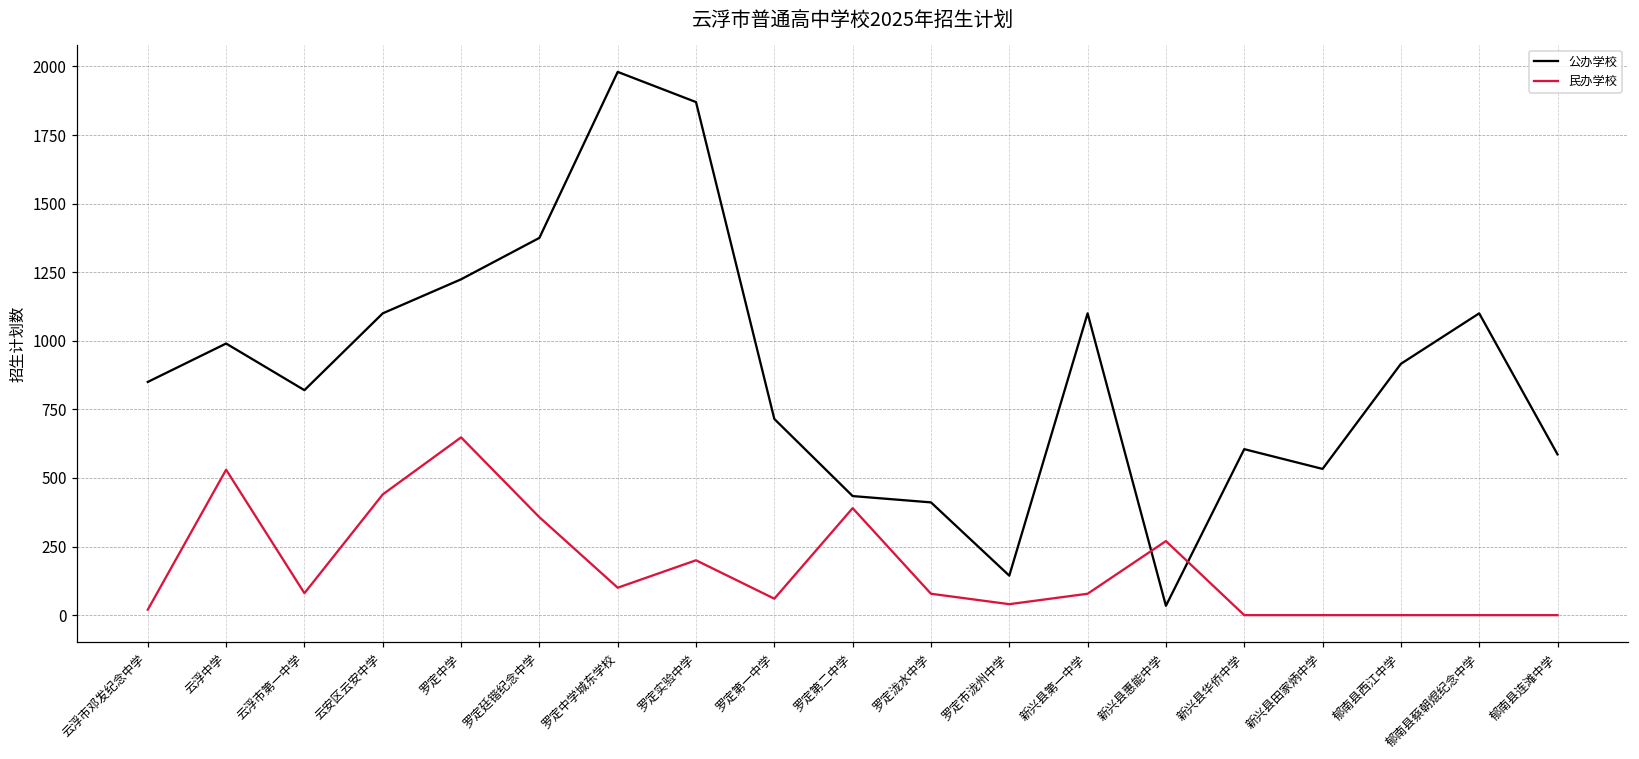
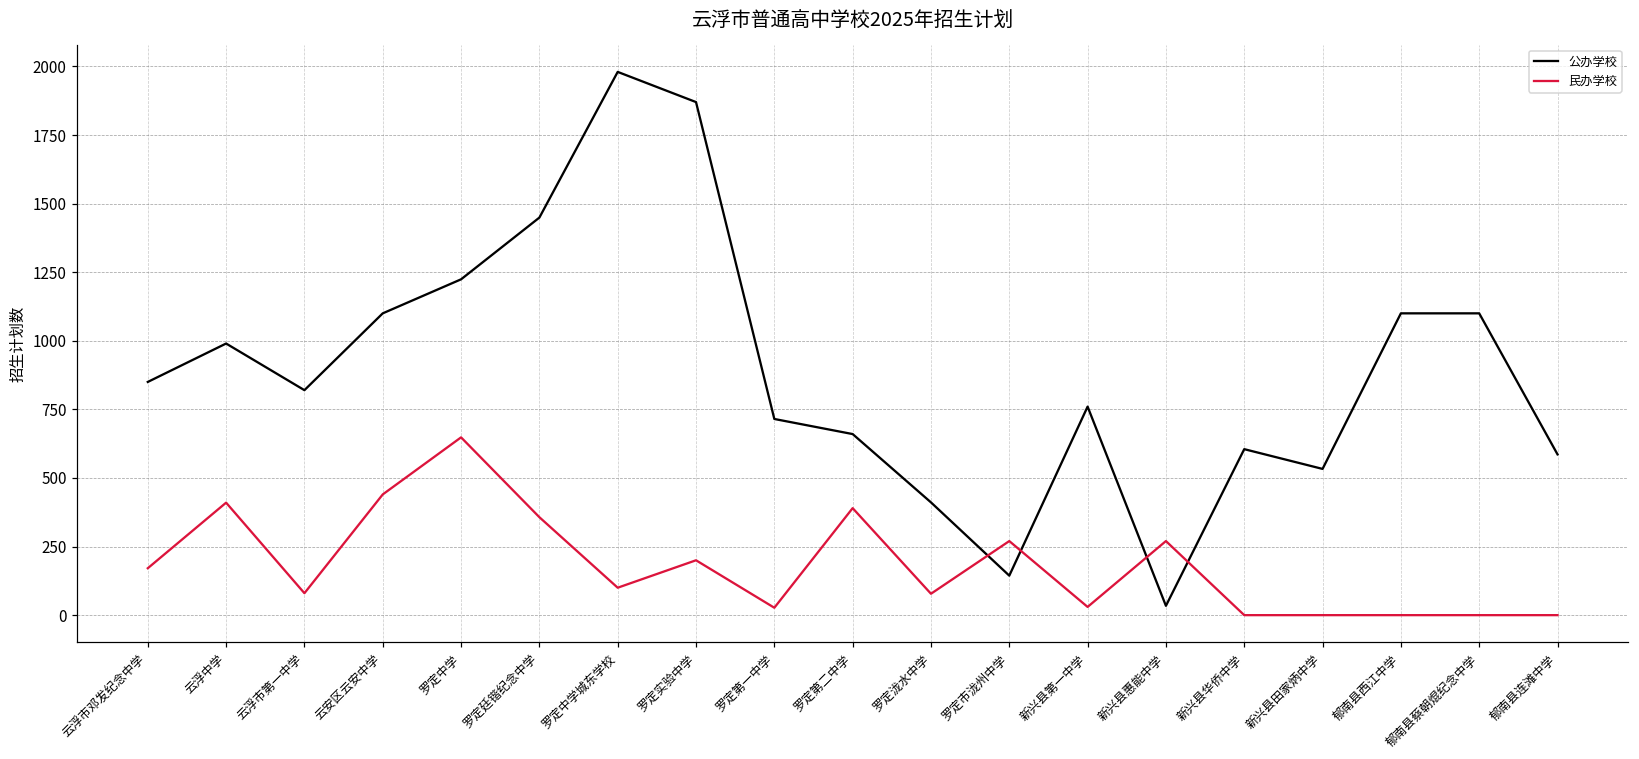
民办学校, 云浮市邓发纪念中学: 20 -> 170
民办学校, 云浮中学: 530 -> 410
公办学校, 罗定廷锴纪念中学: 1380 -> 1450
民办学校, 罗定第一中学: 60 -> 30
公办学校, 罗定第二中学: 430 -> 660
民办学校, 罗定市泷州中学: 40 -> 270
公办学校, 新兴县第一中学: 1100 -> 760
民办学校, 新兴县第一中学: 80 -> 30
公办学校, 郁南县西江中学: 920 -> 1100
